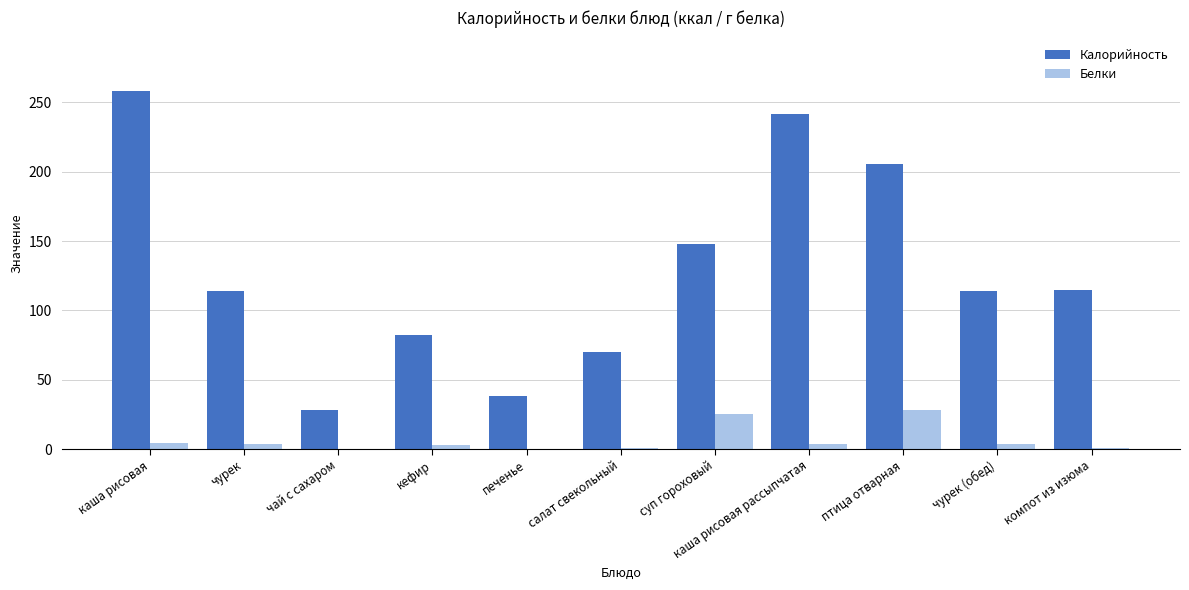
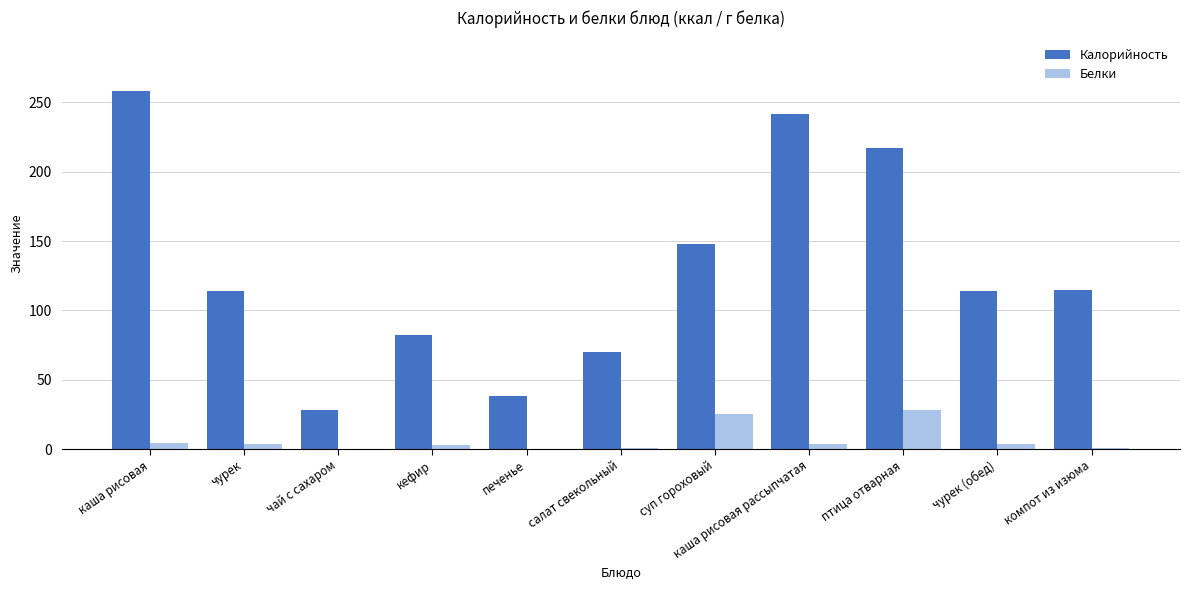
Калорийность, птица отварная: 206 -> 217
